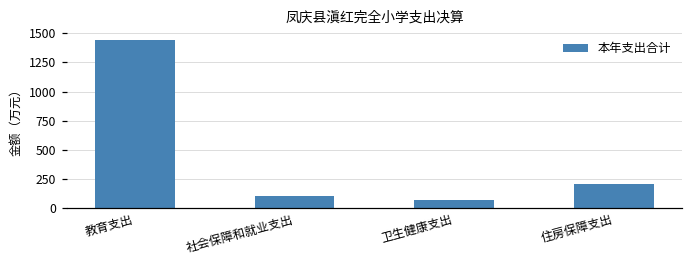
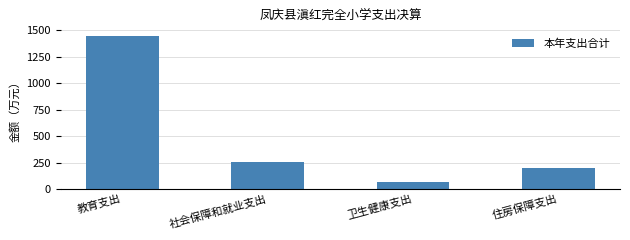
社会保障和就业支出: 100 -> 250
